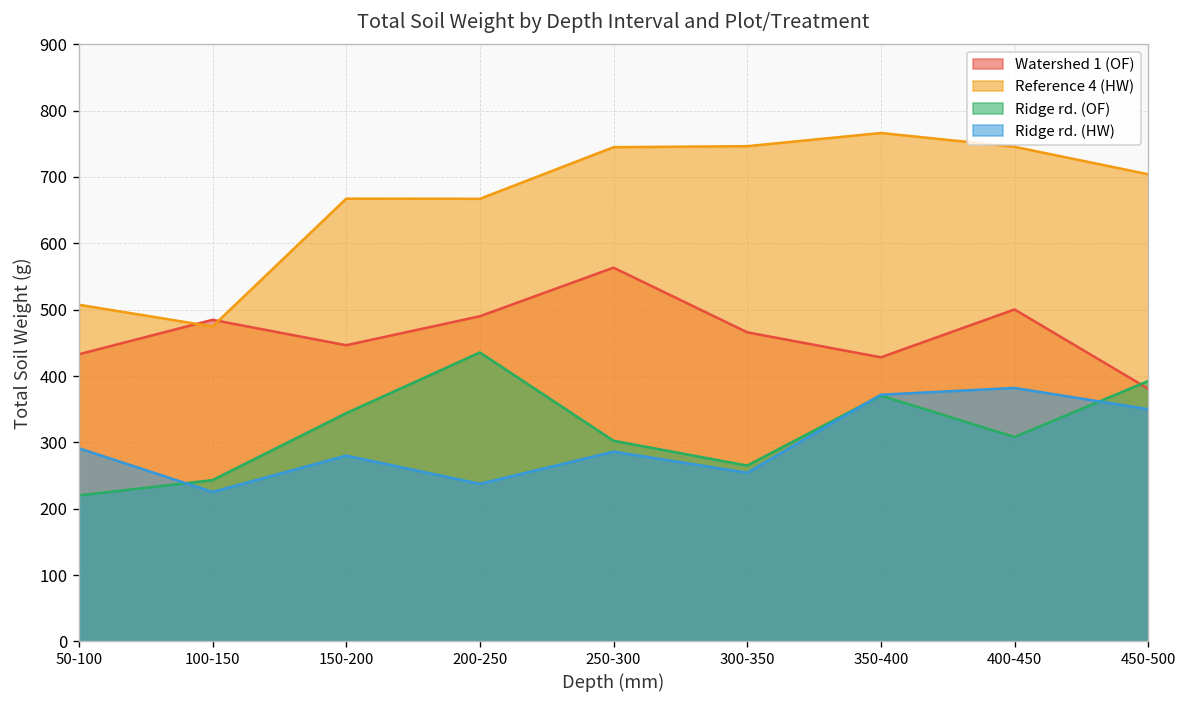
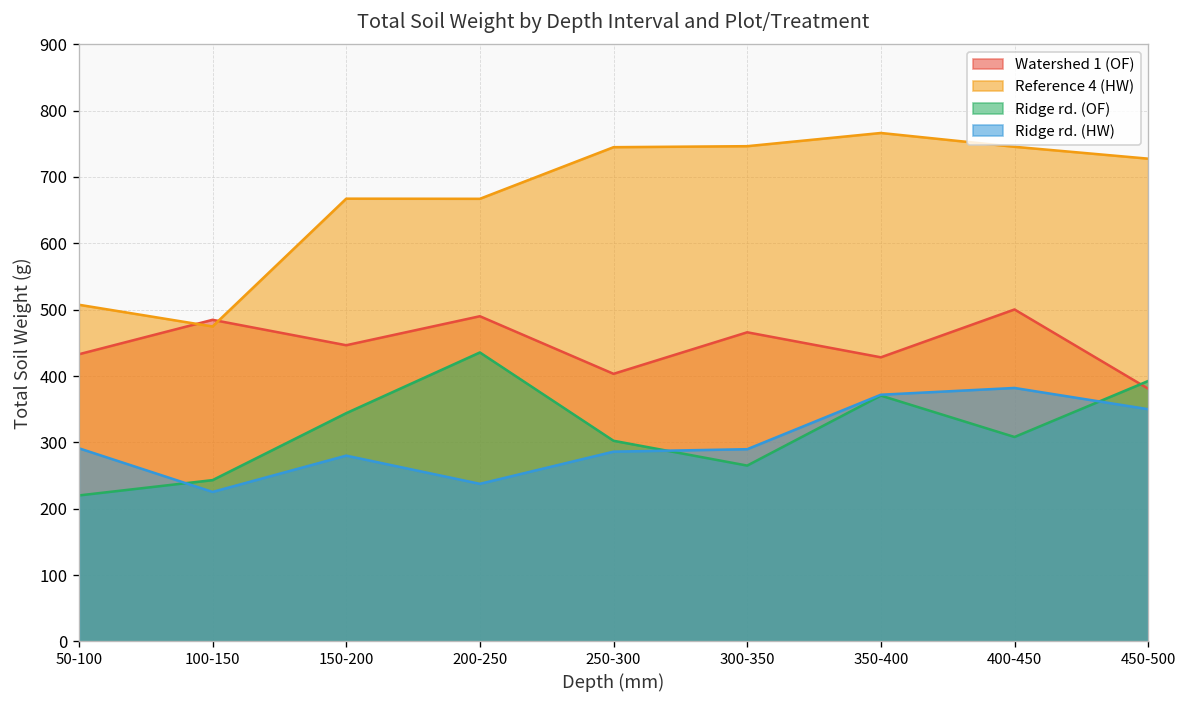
Watershed 1 (OF), 250-300: 560 -> 400
Ridge rd. (HW), 300-350: 250 -> 290
Reference 4 (HW), 450-500: 700 -> 730
